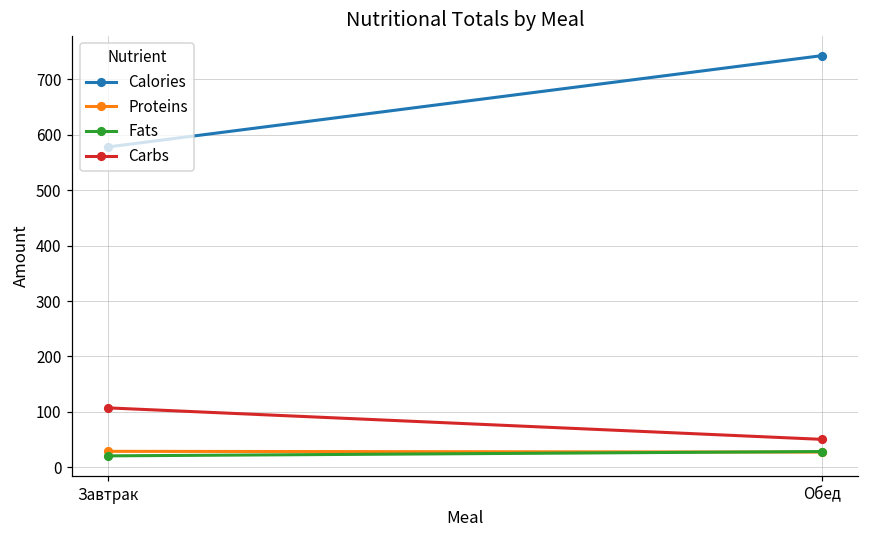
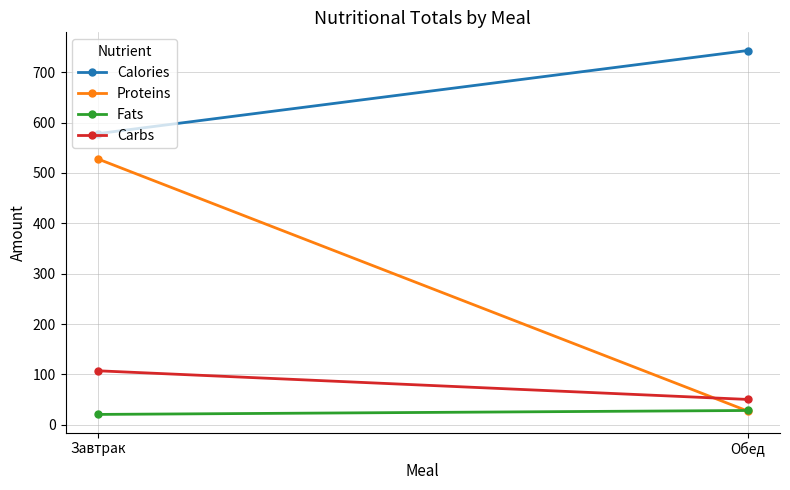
Proteins, Завтрак: 30 -> 530
